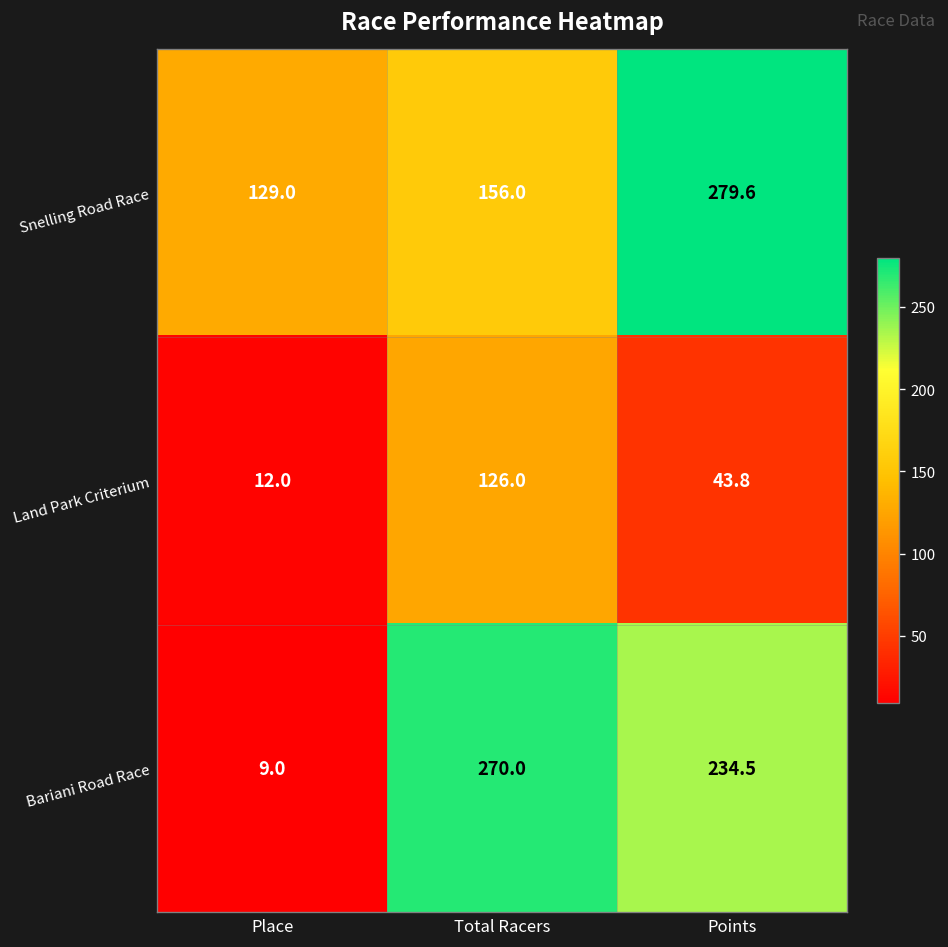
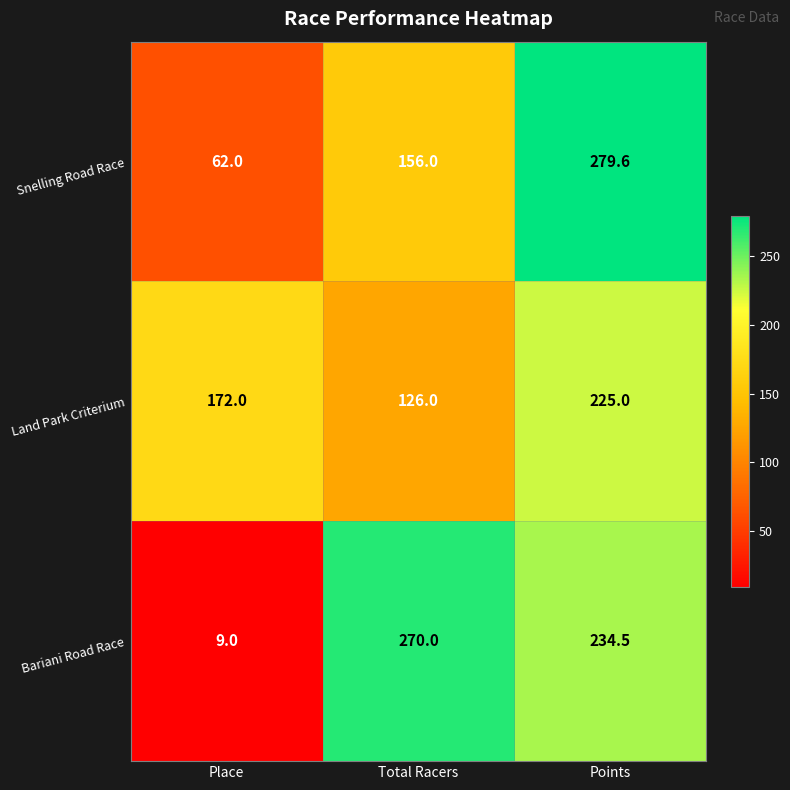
Snelling Road Race, Place: 129.0 -> 62.0
Land Park Criterium, Place: 12.0 -> 172.0
Land Park Criterium, Points: 43.8 -> 225.0
